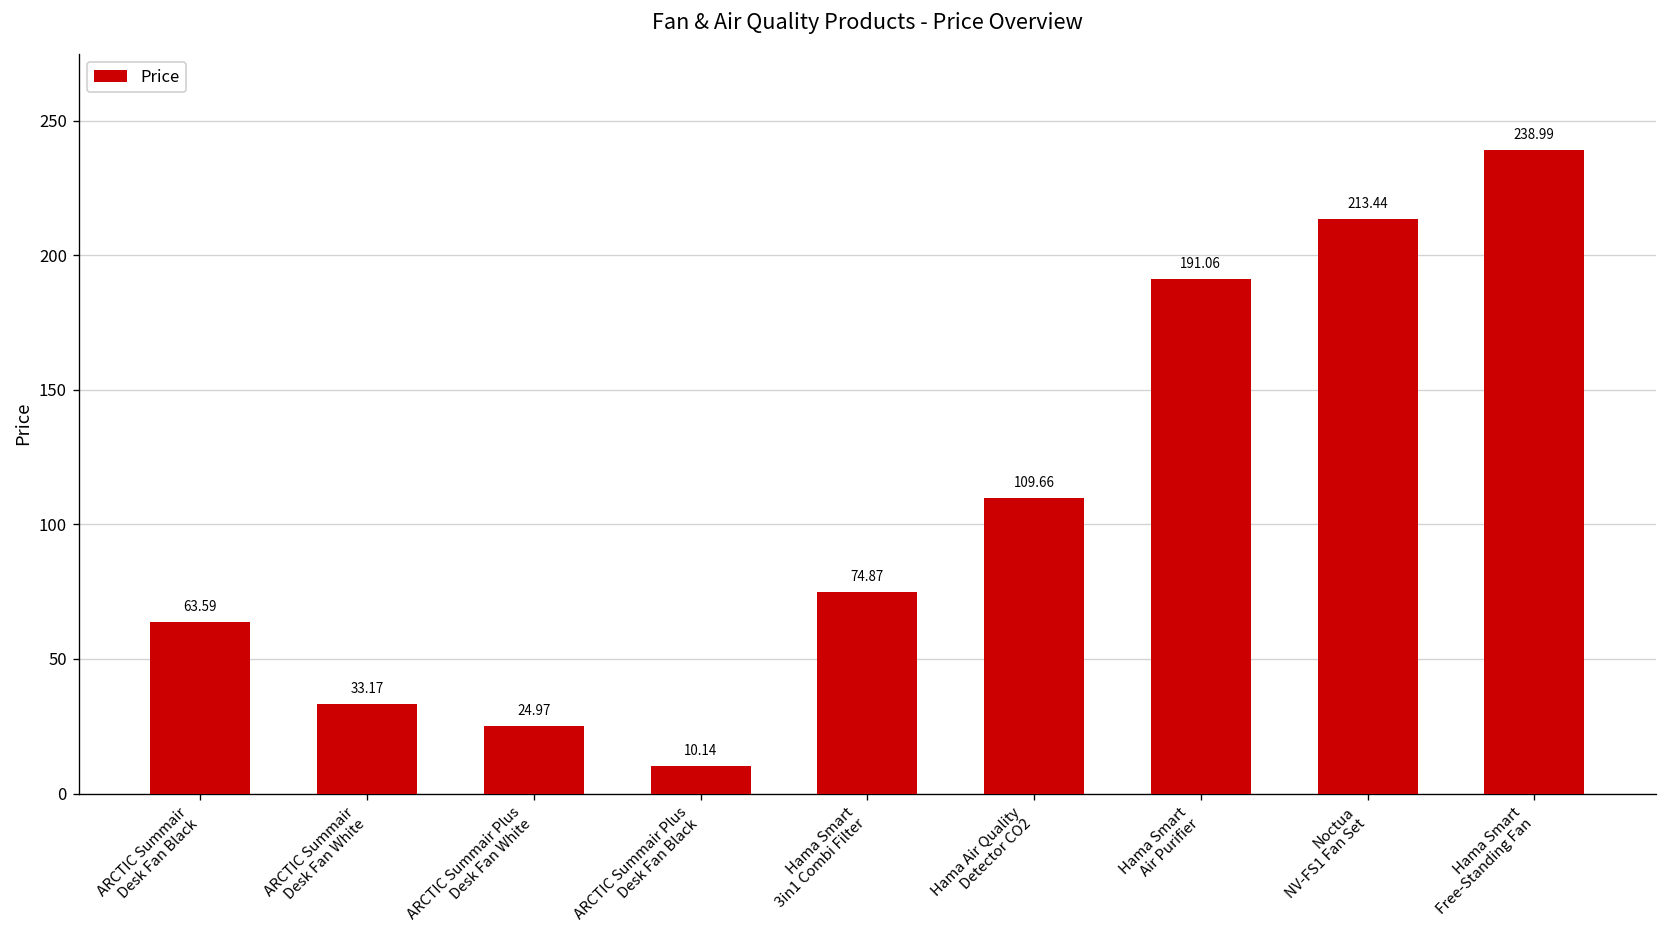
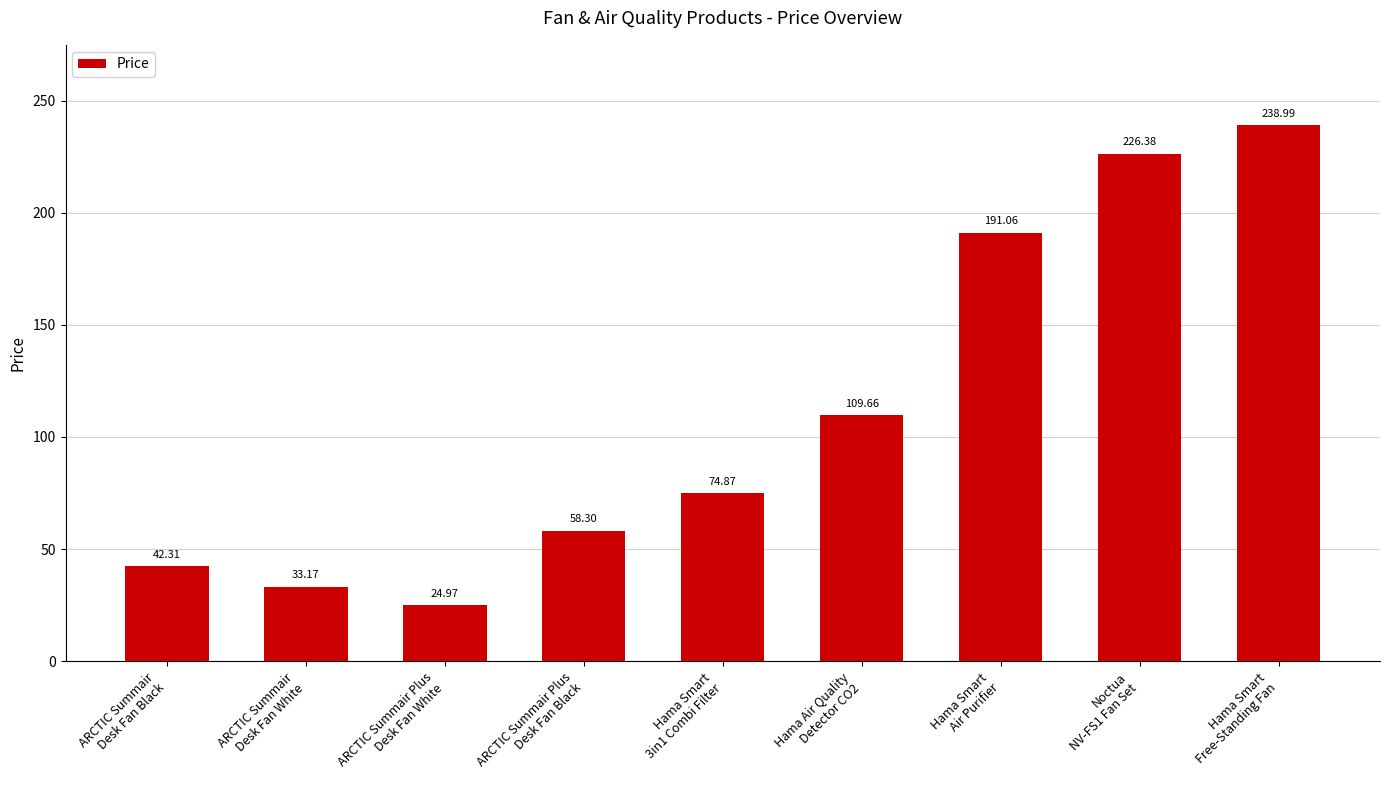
ARCTIC Summair Desk Fan Black: 63.59 -> 42.31
ARCTIC Summair Plus Desk Fan Black: 10.14 -> 58.30
Noctua NV-FS1 Fan Set: 213.44 -> 226.38
